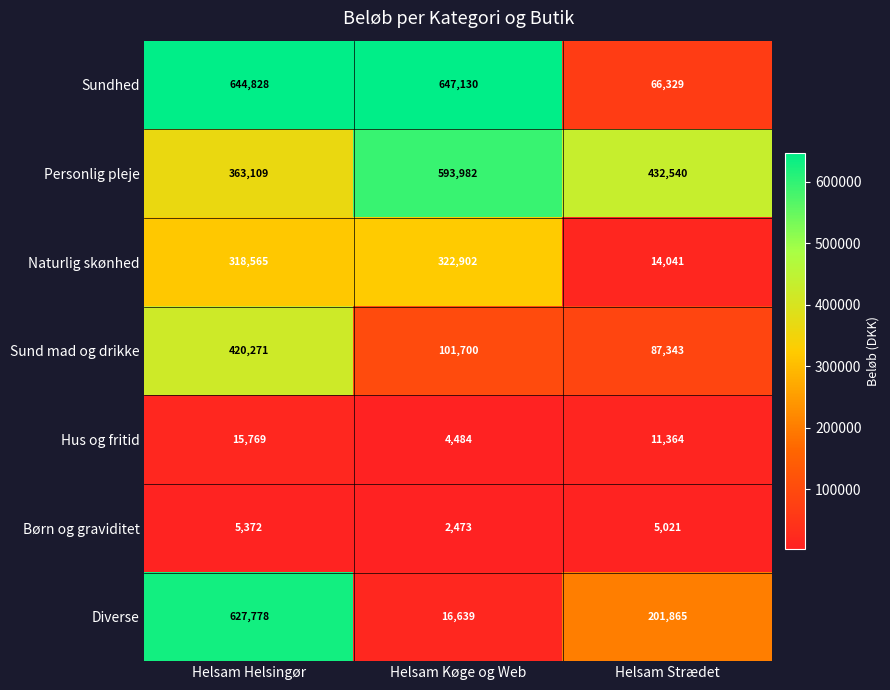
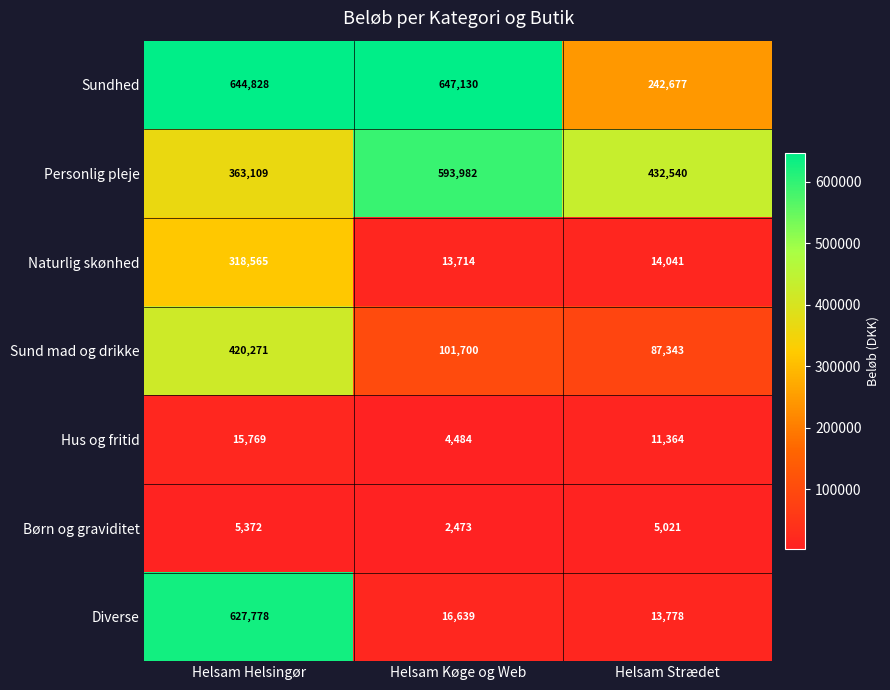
Sundhed, Helsam Strædet: 66,329 -> 242,677
Naturlig skønhed, Helsam Køge og Web: 322,902 -> 13,714
Diverse, Helsam Strædet: 201,865 -> 13,778
